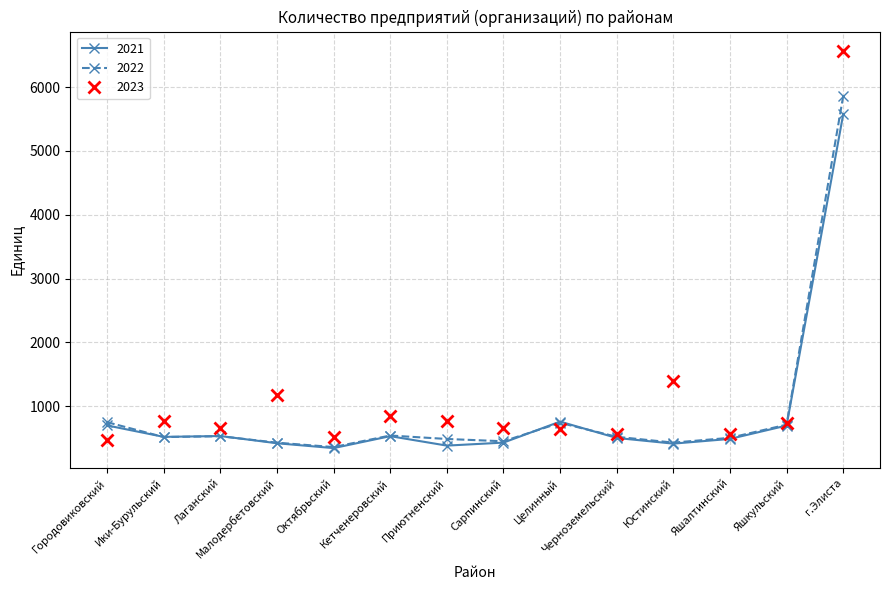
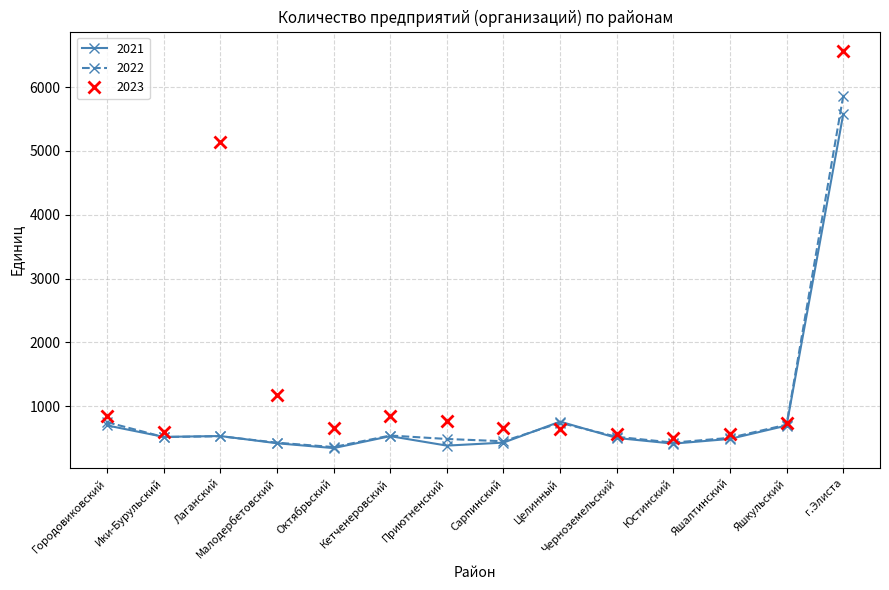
2023, Городовиковский: 500 -> 800
2023, Ики-Бурульский: 800 -> 600
2023, Лаганский: 700 -> 5100
2023, Октябрьский: 500 -> 700
2023, Юстинский: 1400 -> 500
